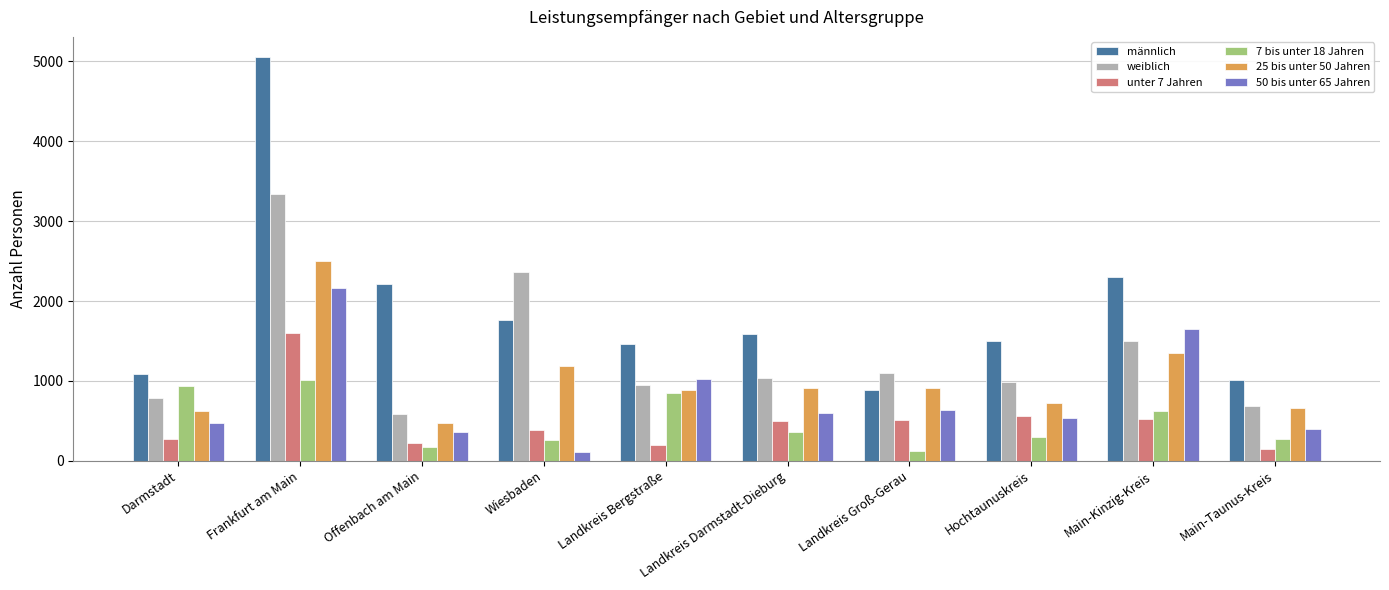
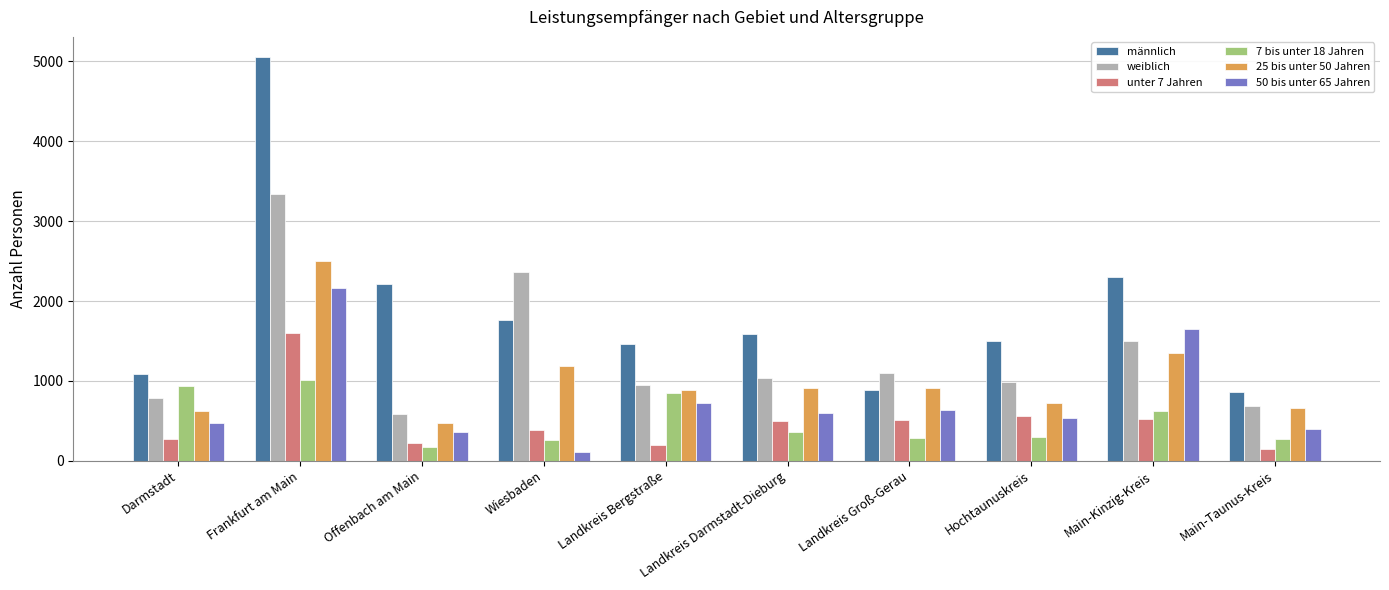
50 bis unter 65 Jahren, Landkreis Bergstraße: 1000 -> 700
7 bis unter 18 Jahren, Landkreis Groß-Gerau: 100 -> 300
männlich, Main-Taunus-Kreis: 1000 -> 900
